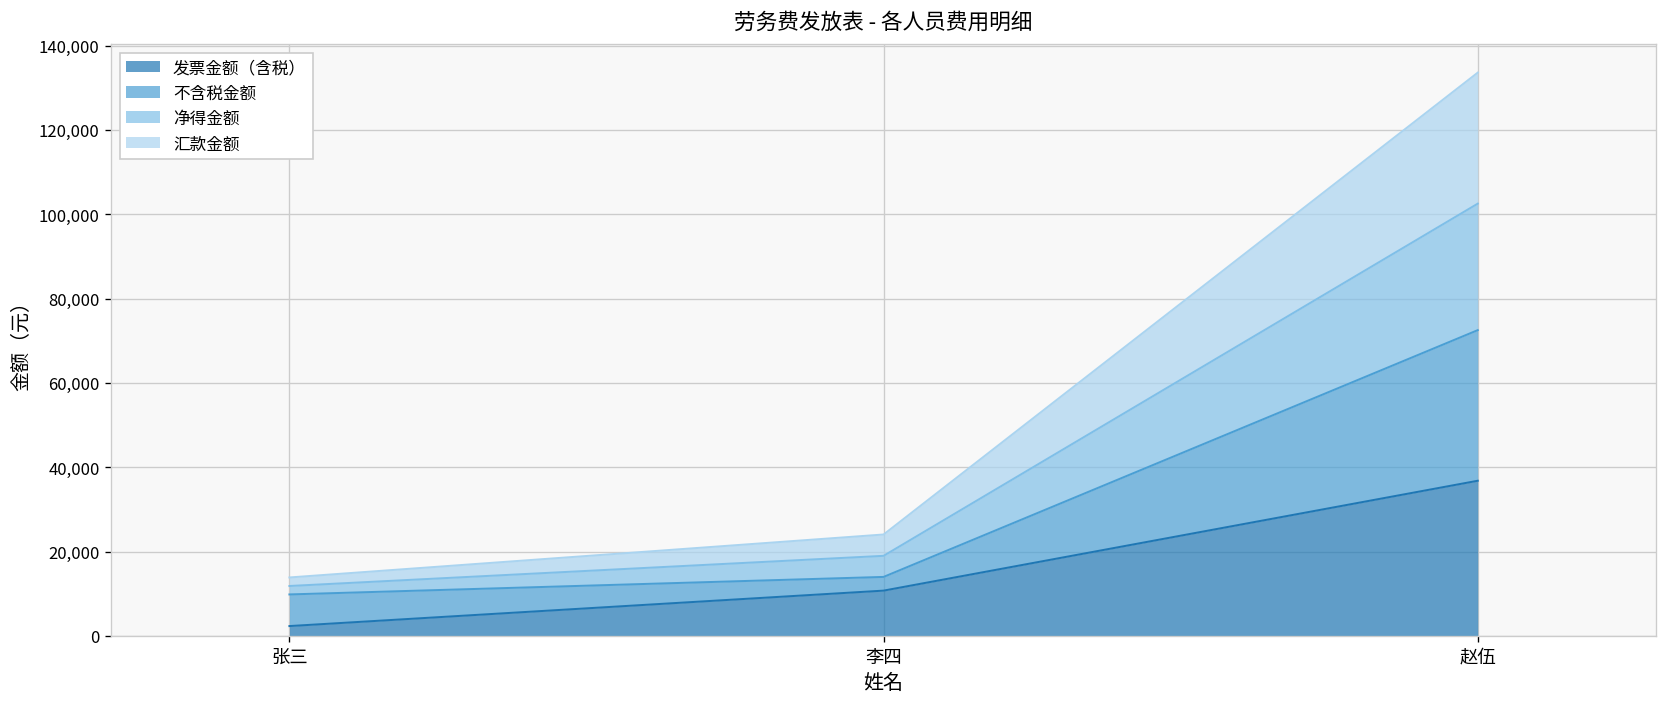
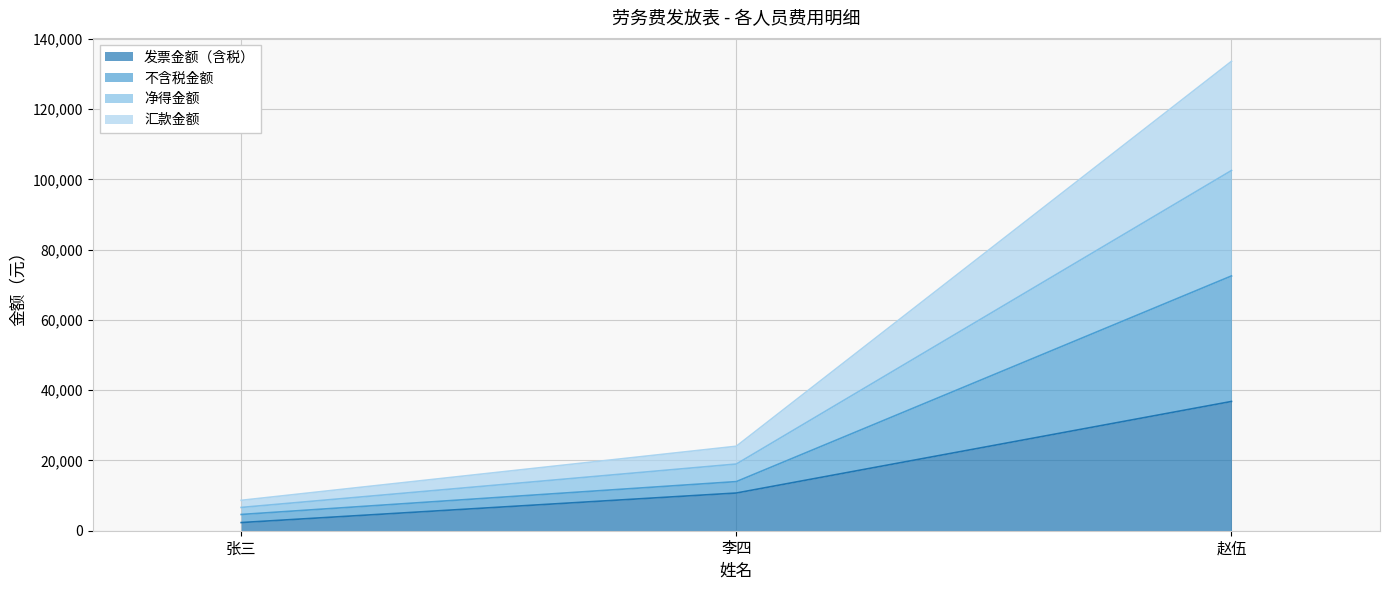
不含税金额, 张三: 8,000 -> 2,000
